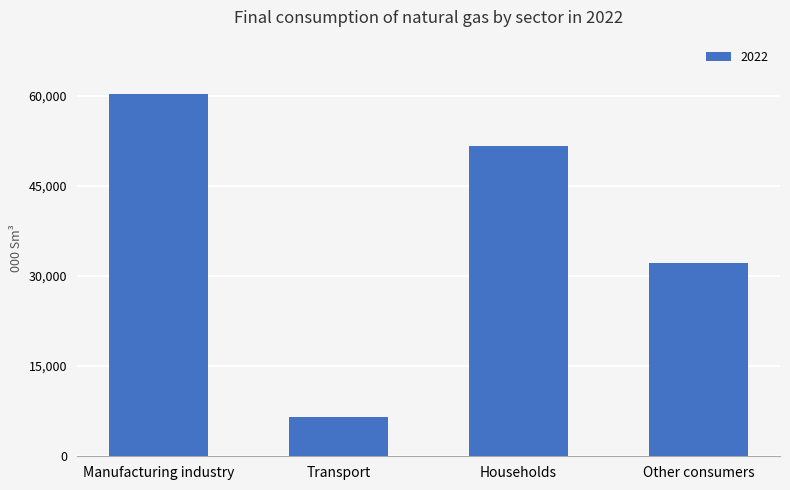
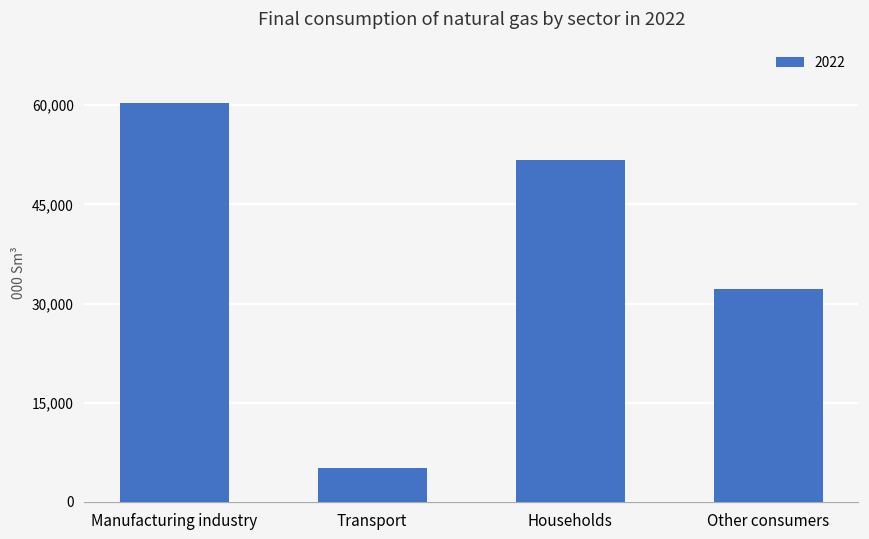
Transport: 7,000 -> 5,000
